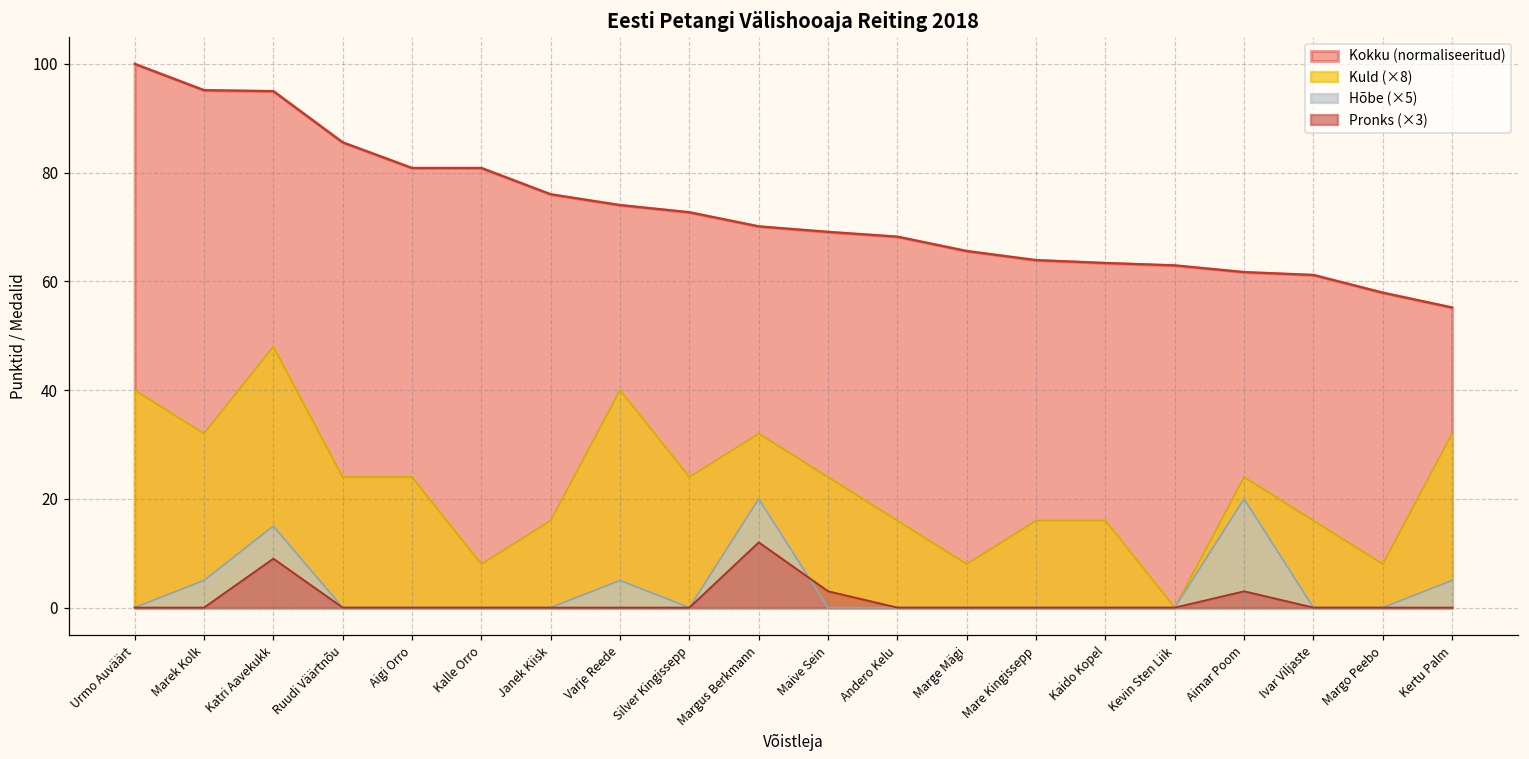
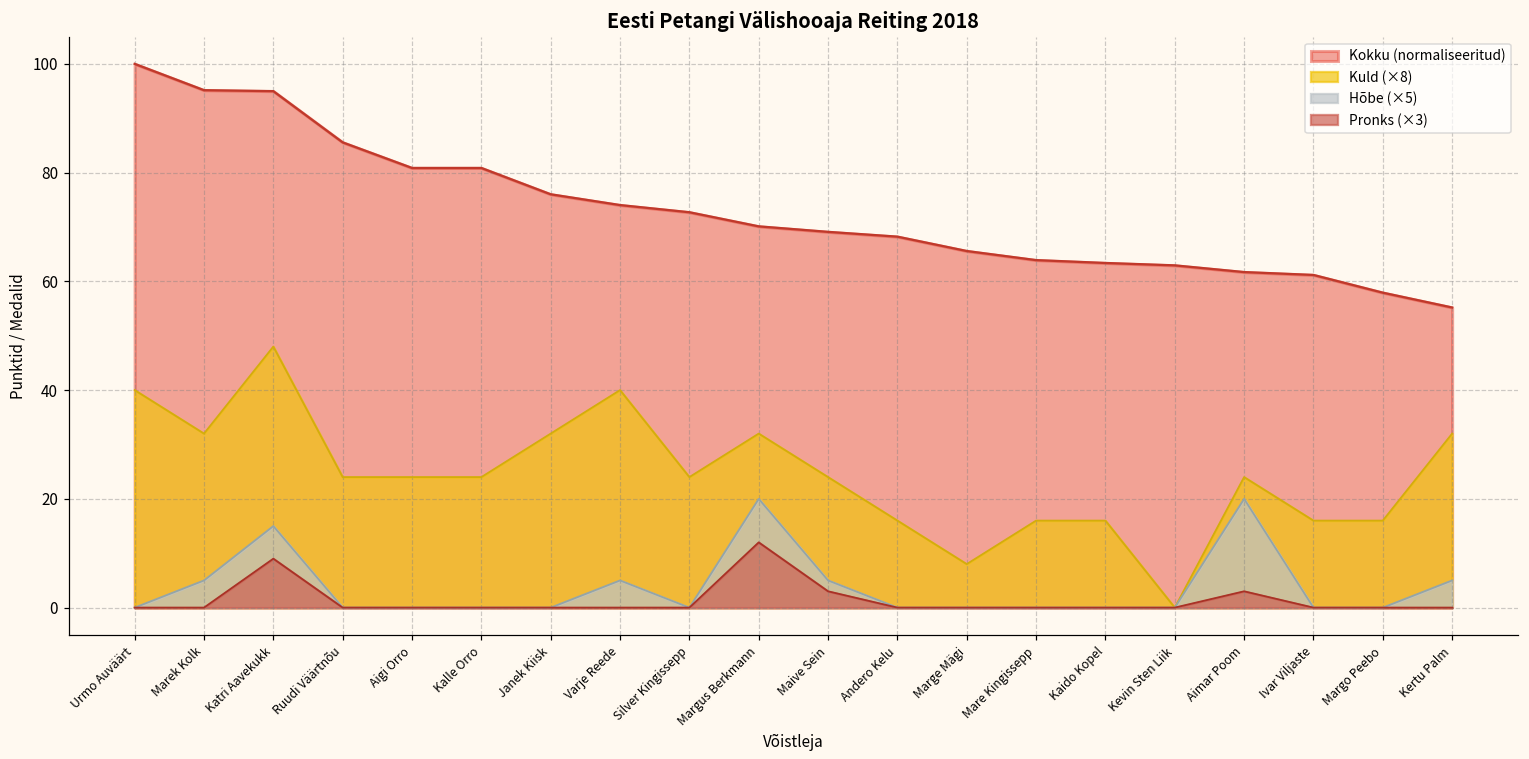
Kuld (×8), Kalle Orro: 8 -> 24
Kuld (×8), Janek Kiisk: 16 -> 32
Hõbe (×5), Maive Sein: 0 -> 5
Kuld (×8), Margo Peebo: 8 -> 16
